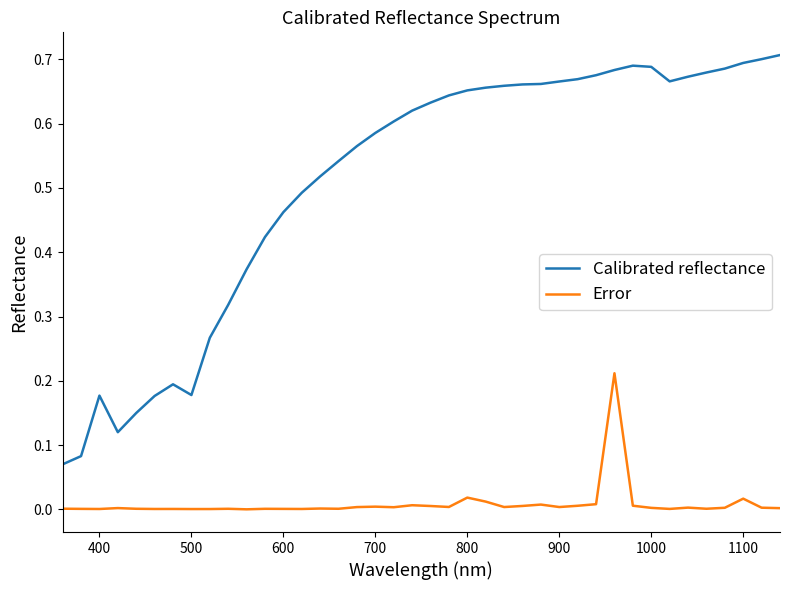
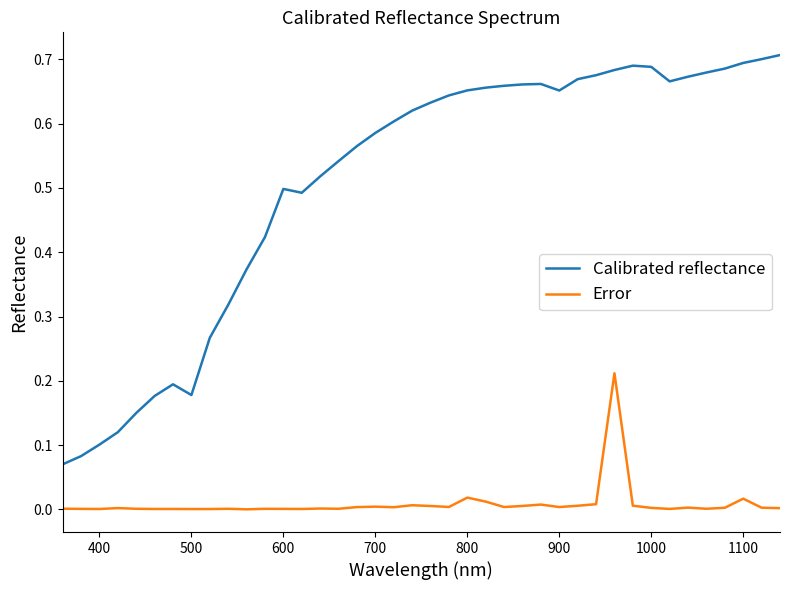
Calibrated reflectance, 400: 0.18 -> 0.10
Calibrated reflectance, 600: 0.46 -> 0.50
Calibrated reflectance, 900: 0.67 -> 0.65
